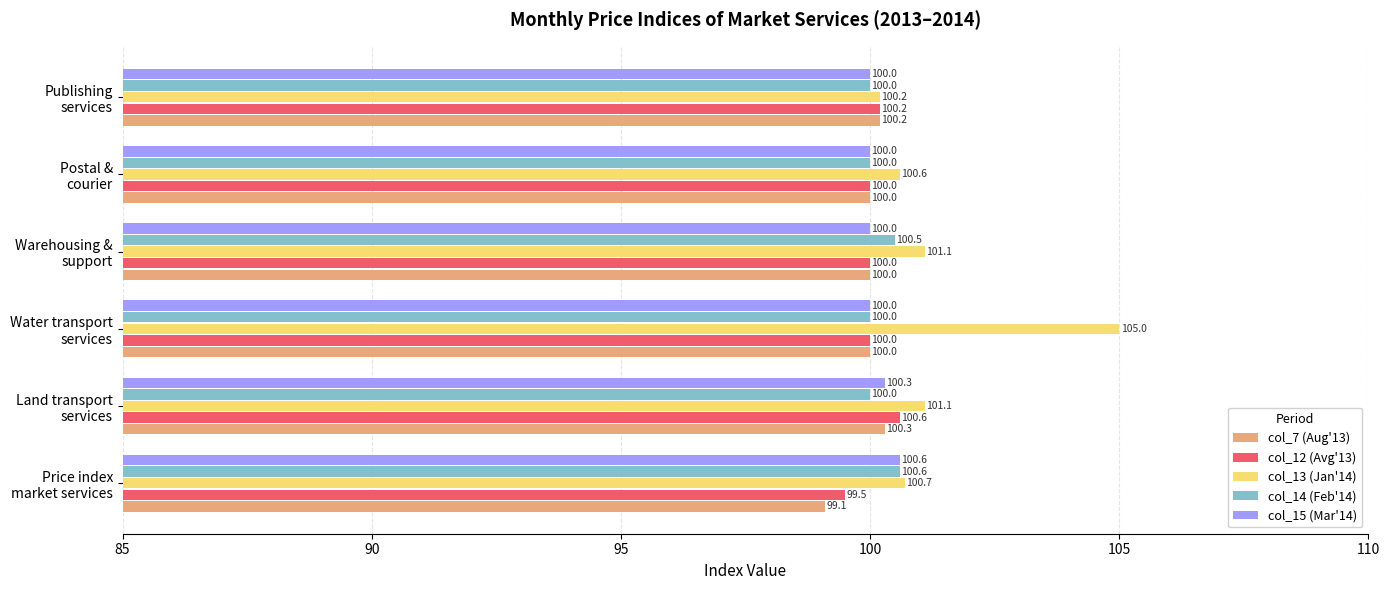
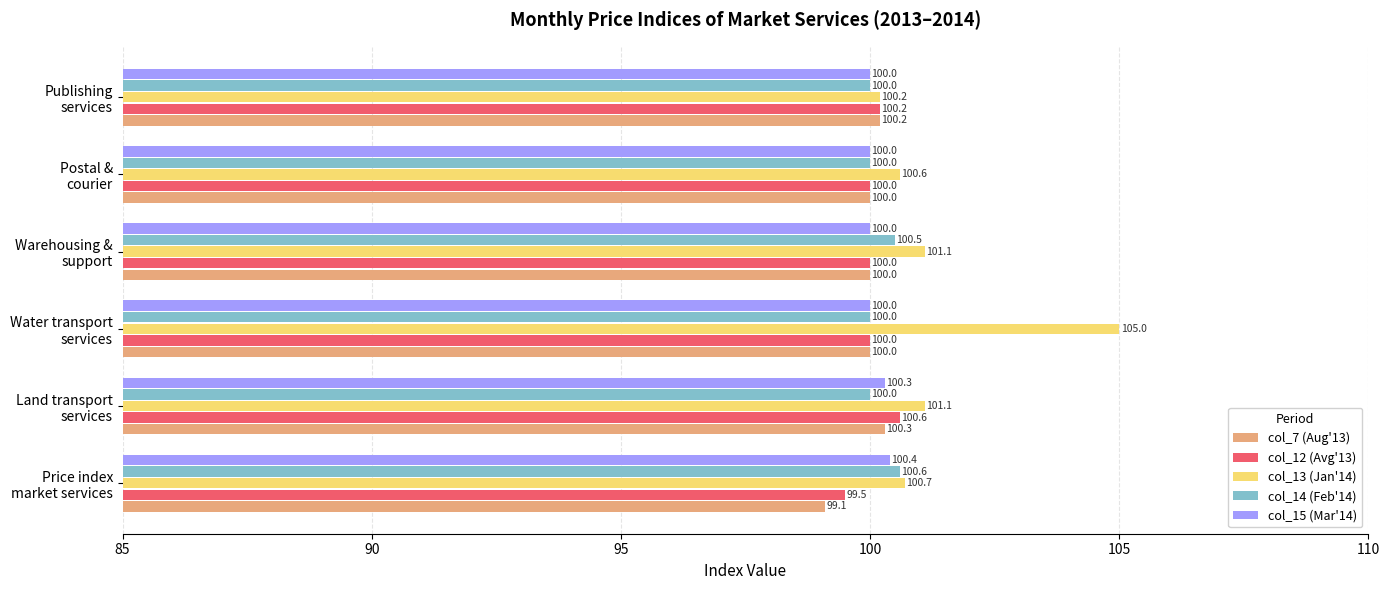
col_15 (Mar'14), Price index market services: 100.6 -> 100.4
